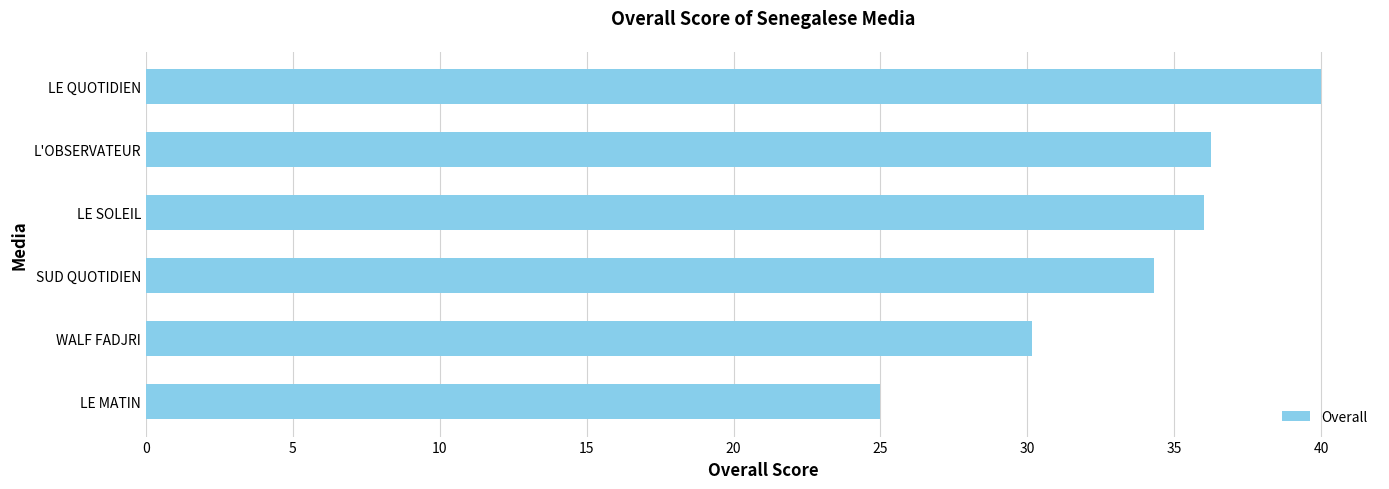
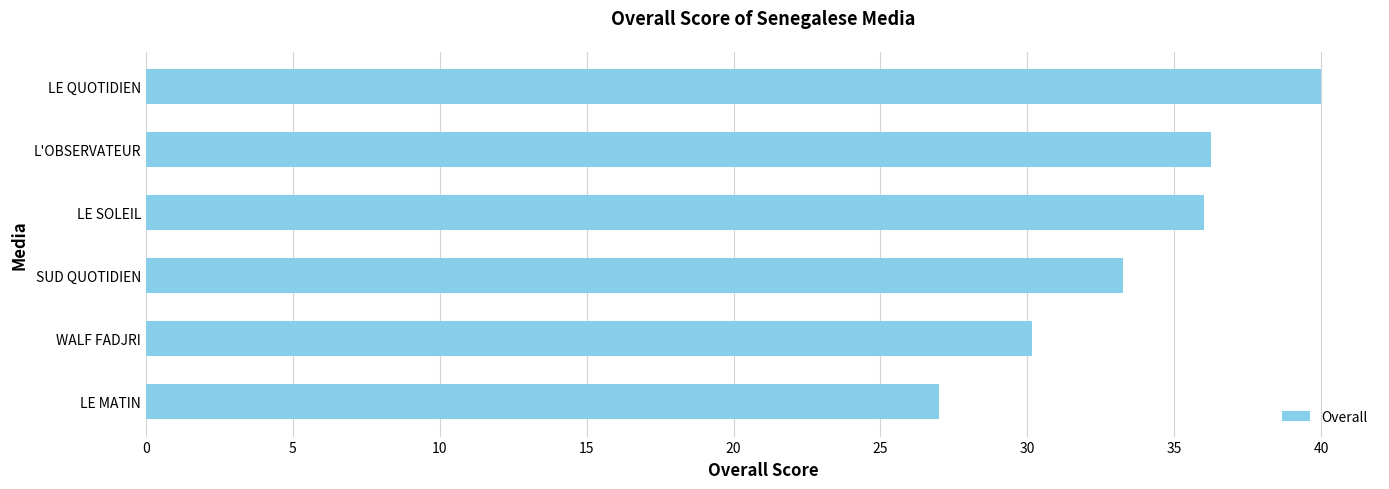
SUD QUOTIDIEN: 34.3 -> 33.3
LE MATIN: 25 -> 27
